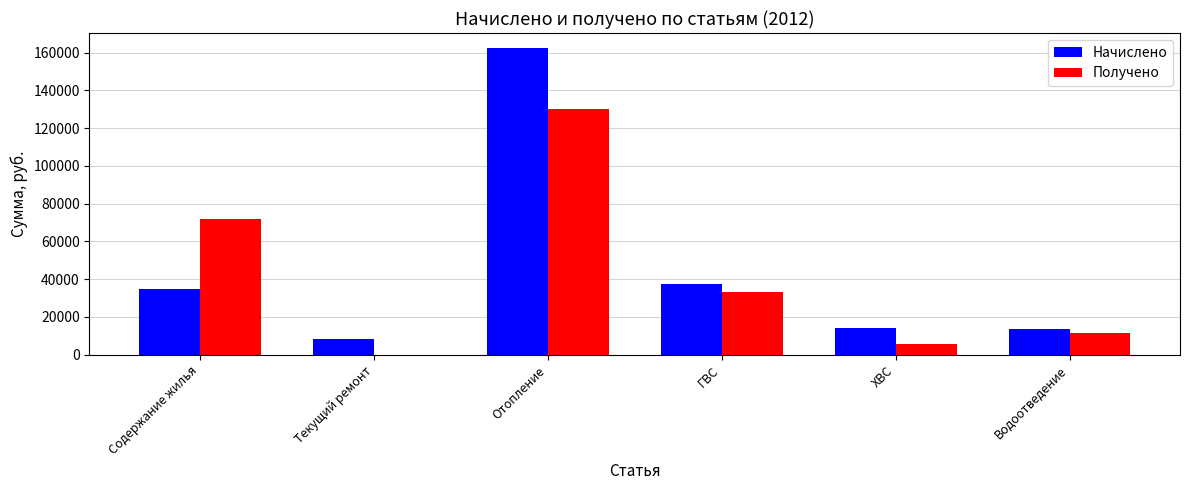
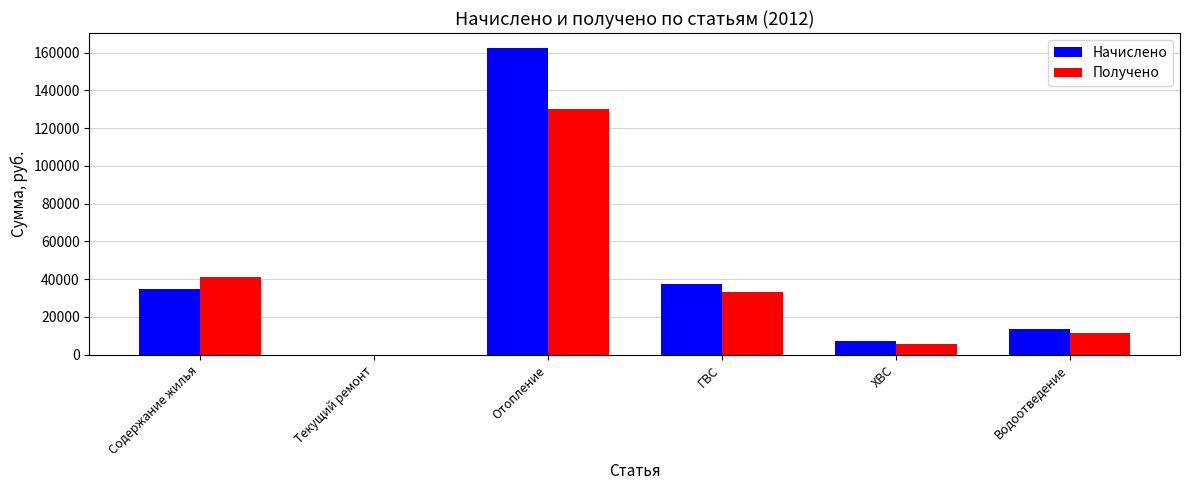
Получено, Содержание жилья: 72000 -> 41000
Начислено, Текущий ремонт: 8000 -> 0
Начислено, ХВС: 14000 -> 7000
